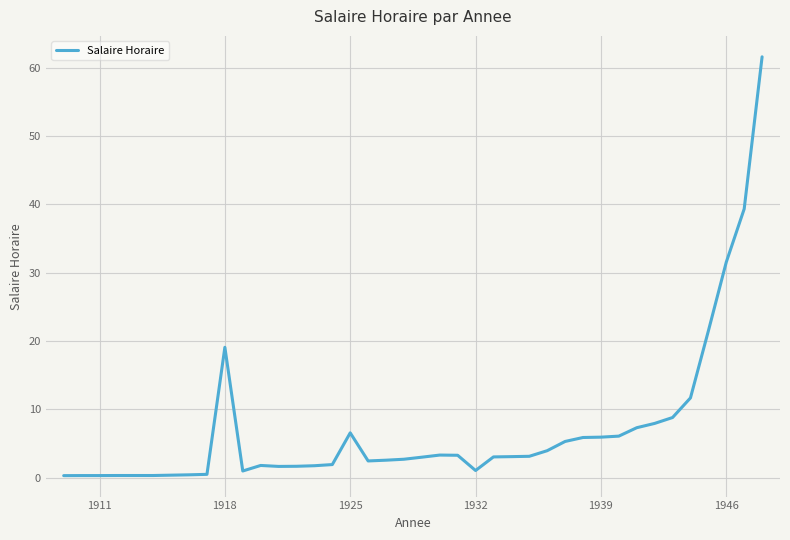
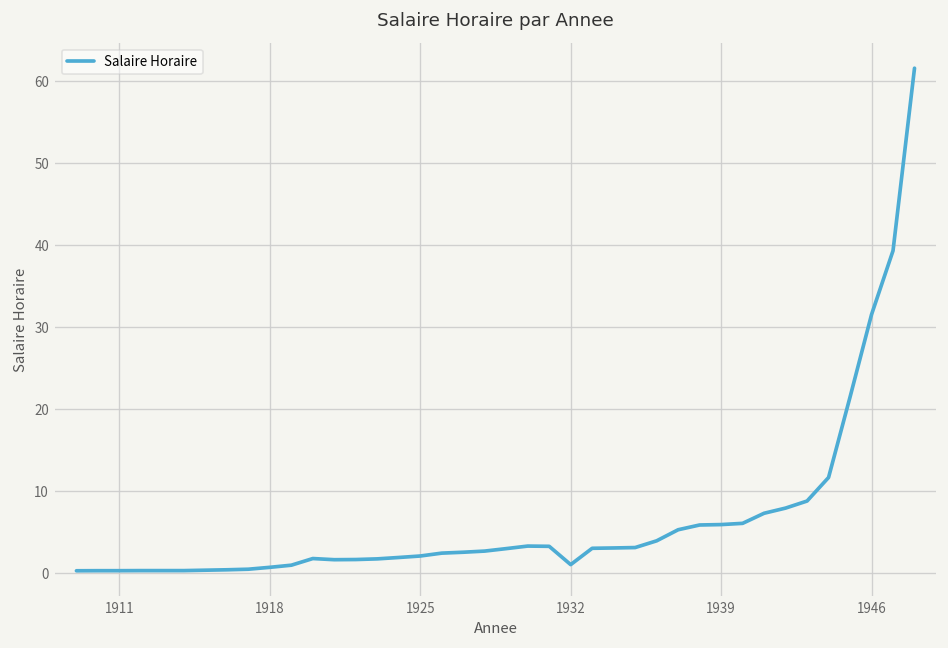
1918: 19 -> 1
1925: 7 -> 2
